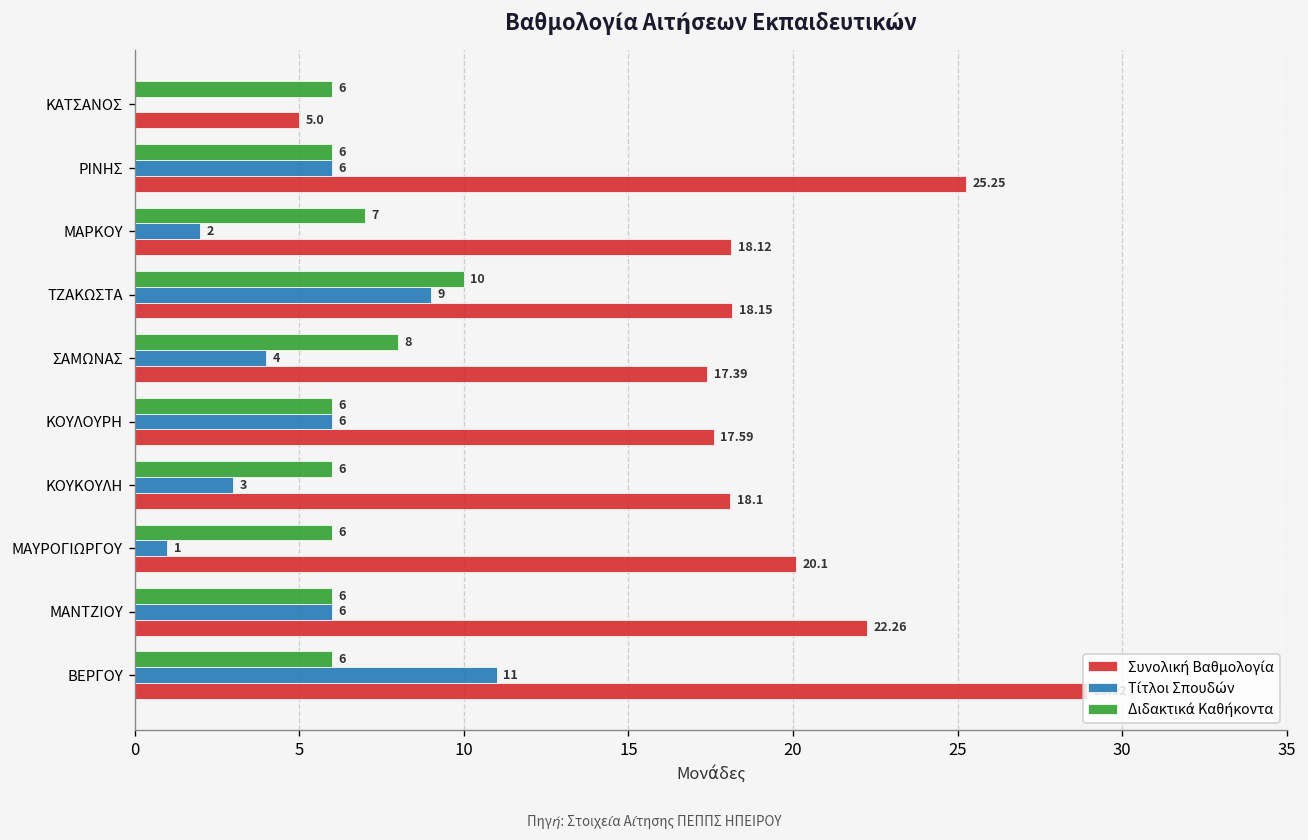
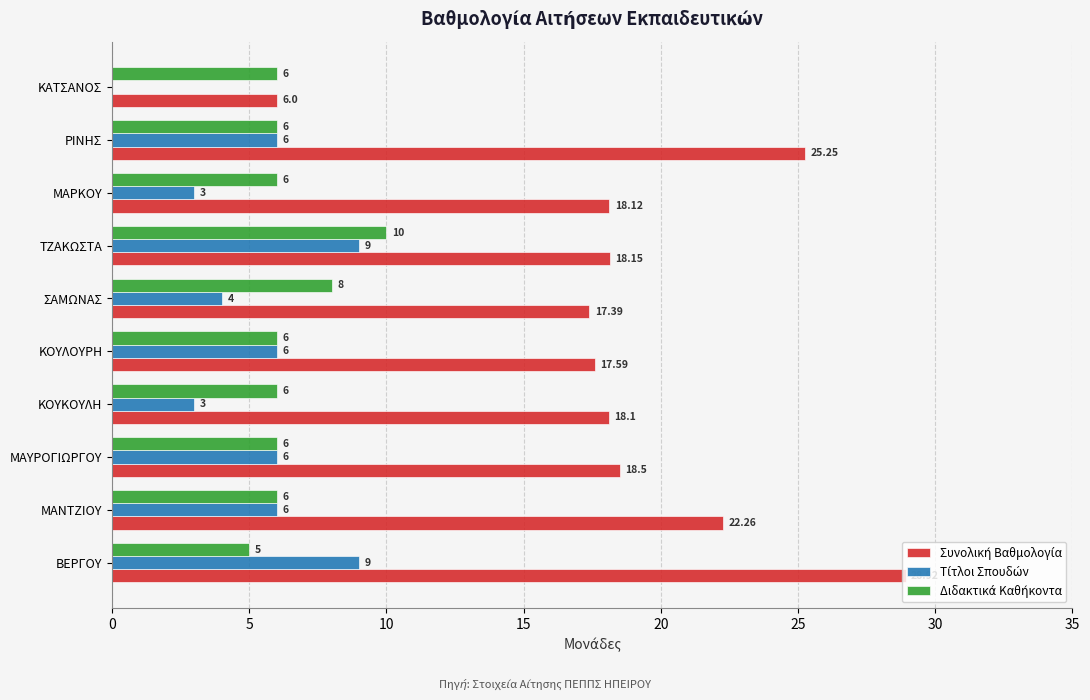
Συνολική Βαθμολογία, ΚΑΤΣΑΝΟΣ: 5.0 -> 6.0
Διδακτικά Καθήκοντα, ΜΑΡΚΟΥ: 7 -> 6
Τίτλοι Σπουδών, ΜΑΡΚΟΥ: 2 -> 3
Τίτλοι Σπουδών, ΜΑΥΡΟΓΙΩΡΓΟΥ: 1 -> 6
Συνολική Βαθμολογία, ΜΑΥΡΟΓΙΩΡΓΟΥ: 20.1 -> 18.5
Διδακτικά Καθήκοντα, ΒΕΡΓΟΥ: 6 -> 5
Τίτλοι Σπουδών, ΒΕΡΓΟΥ: 11 -> 9
